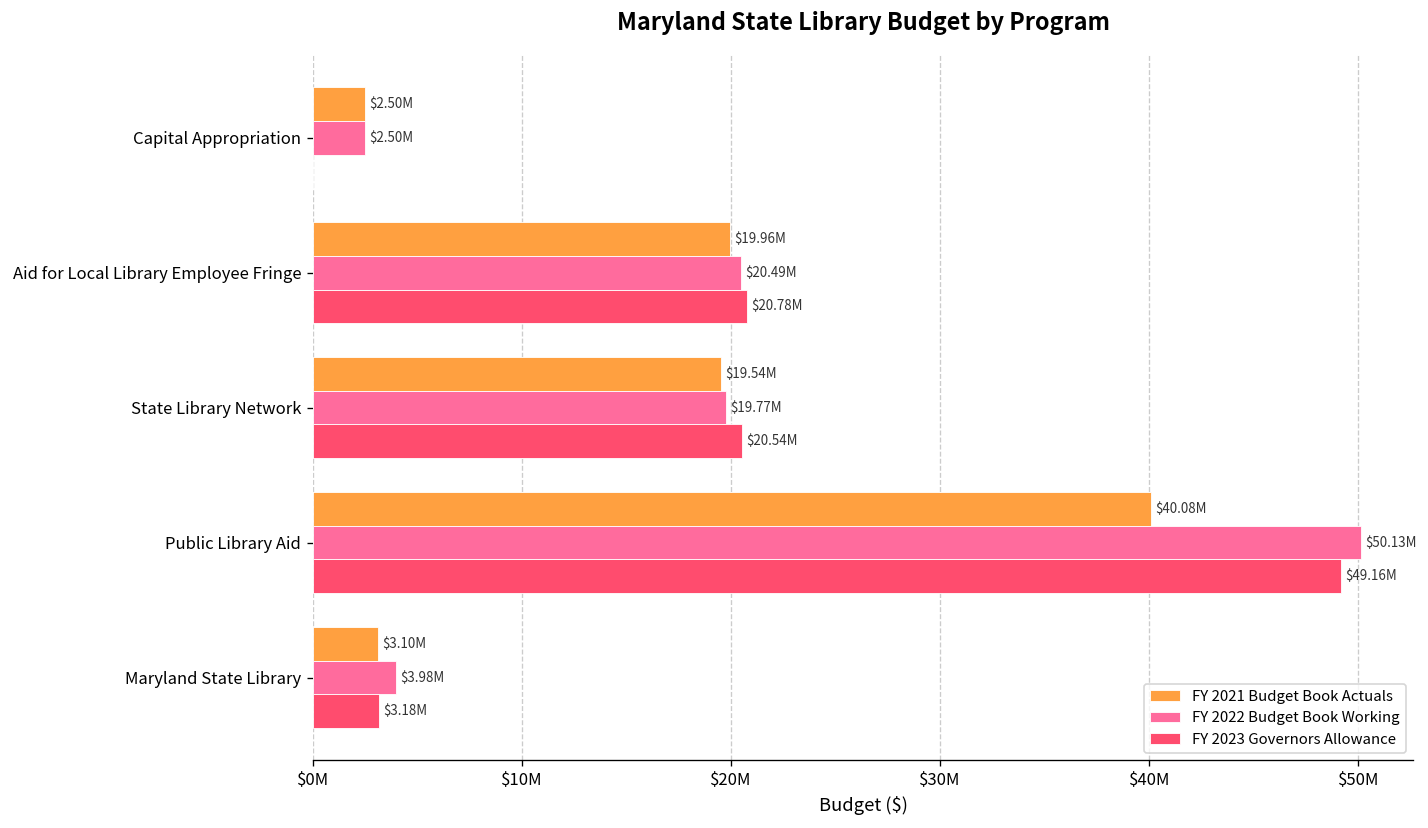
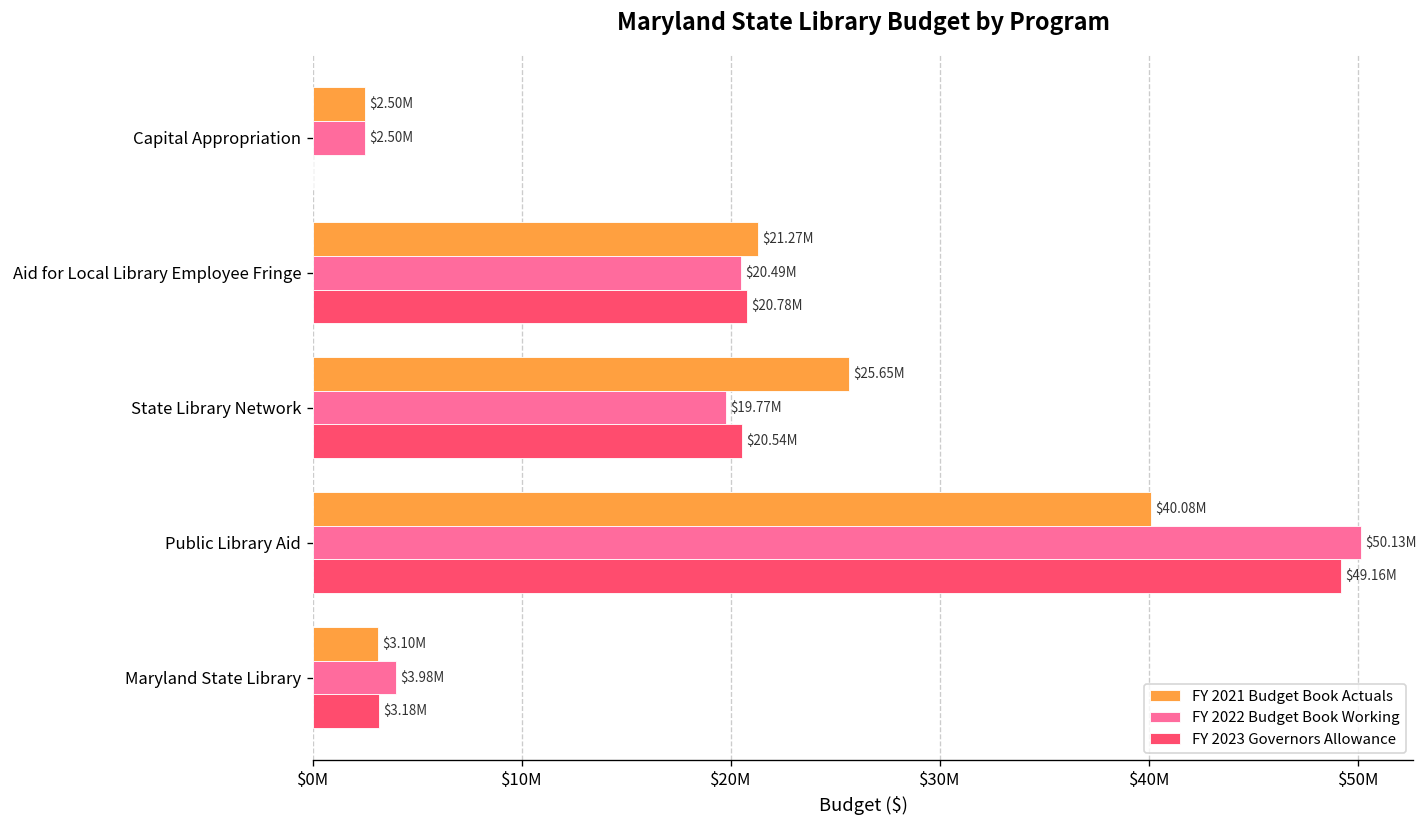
FY 2021 Budget Book Actuals, Aid for Local Library Employee Fringe: $19.96M -> $21.27M
FY 2021 Budget Book Actuals, State Library Network: $19.54M -> $25.65M
